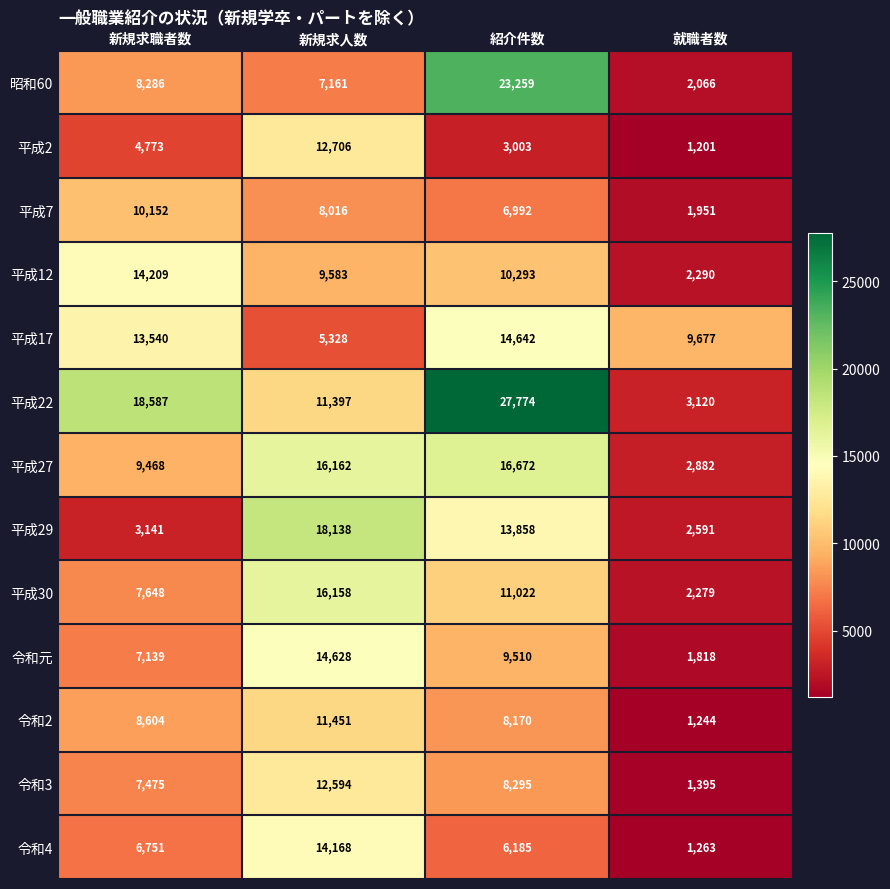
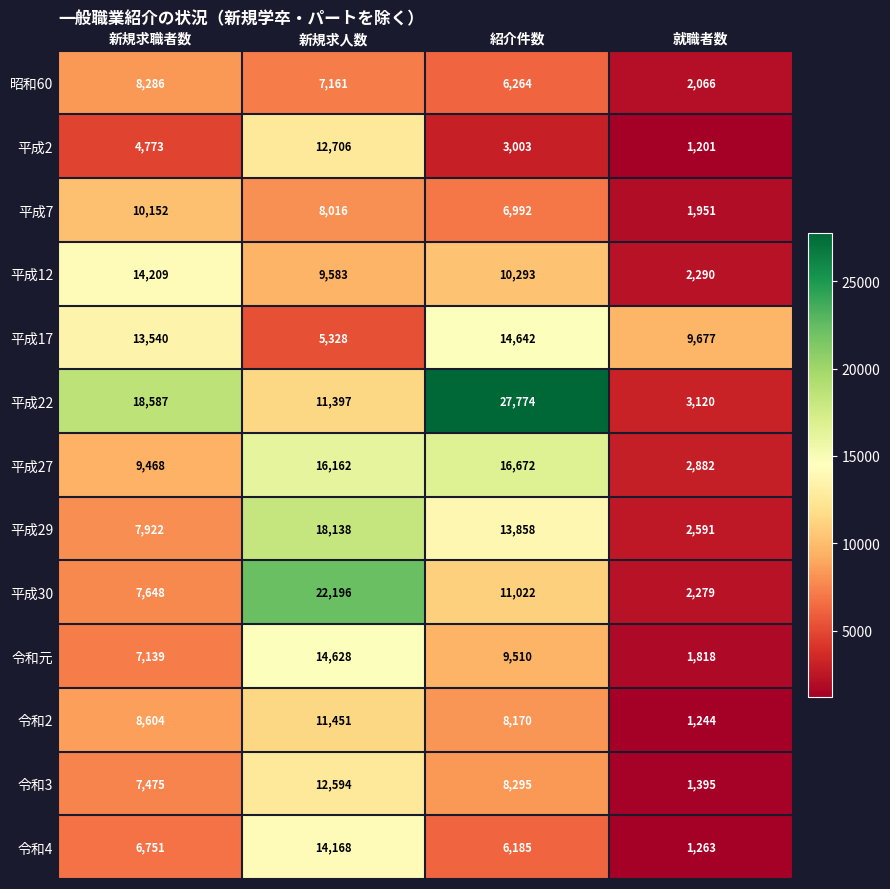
昭和60, 紹介件数: 23,259 -> 6,264
平成29, 新規求職者数: 3,141 -> 7,922
平成30, 新規求人数: 16,158 -> 22,196
